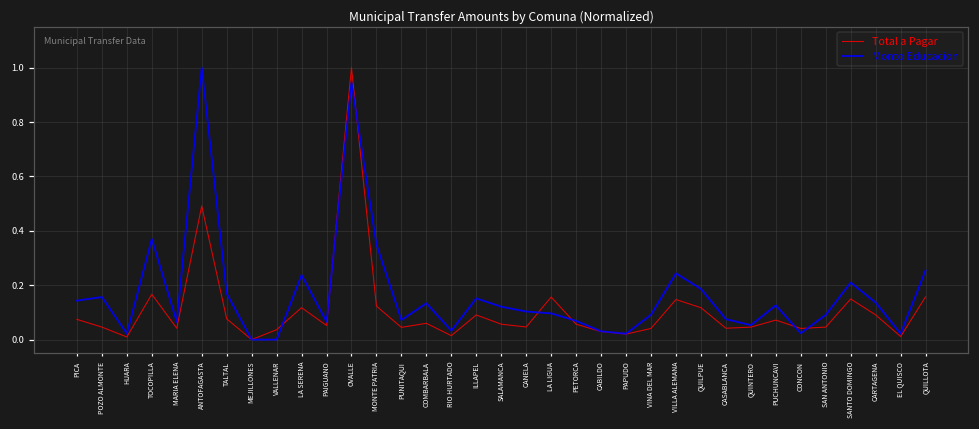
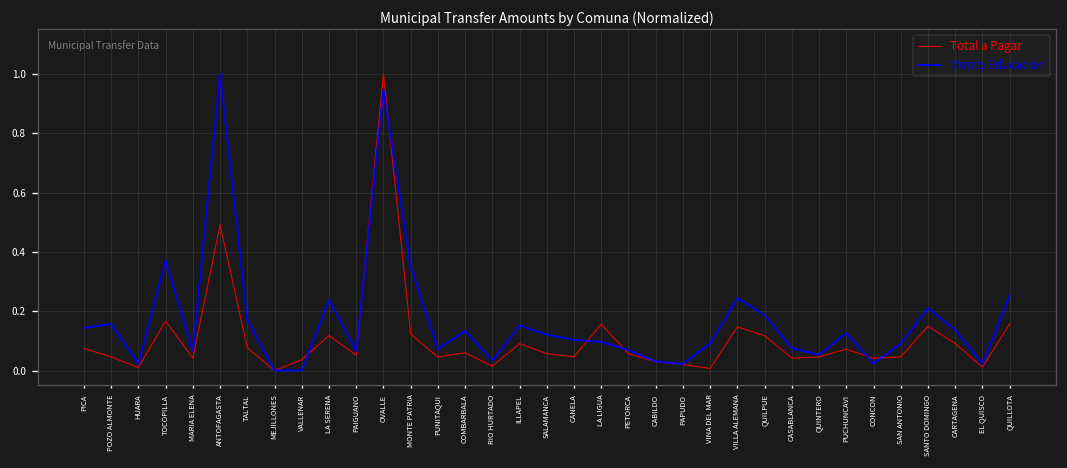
Total a Pagar, VINA DEL MAR: 0.04 -> 0.01
